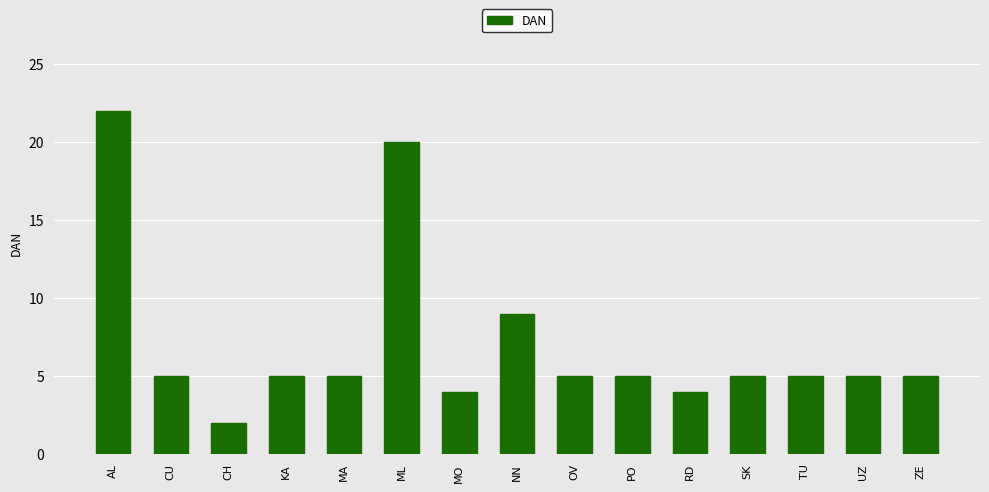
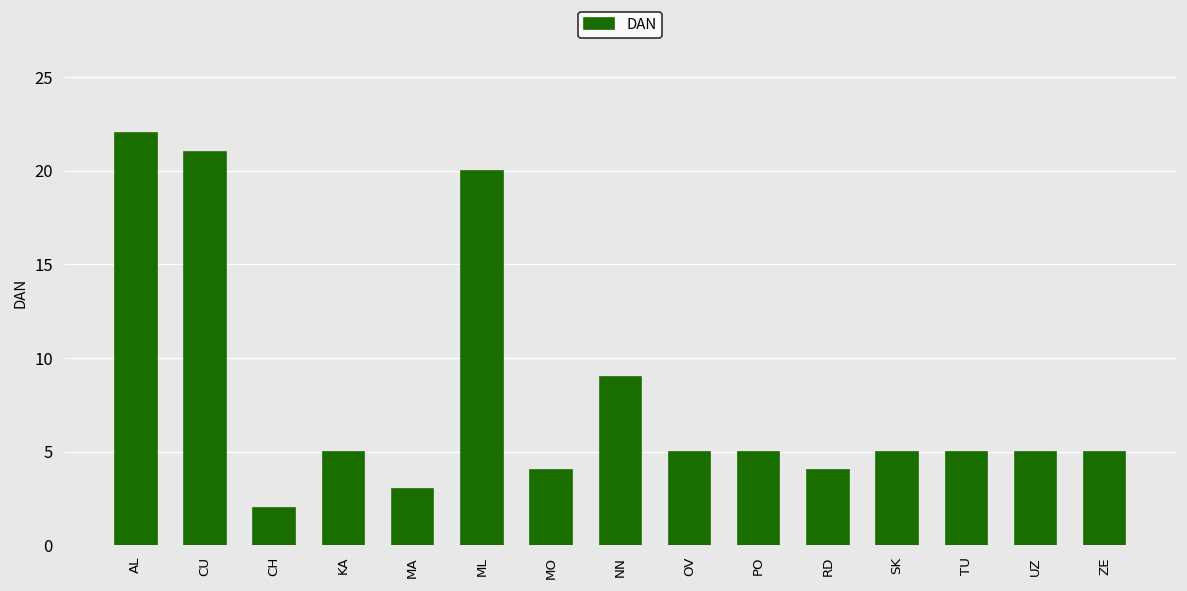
CU: 5 -> 21
MA: 5 -> 3
